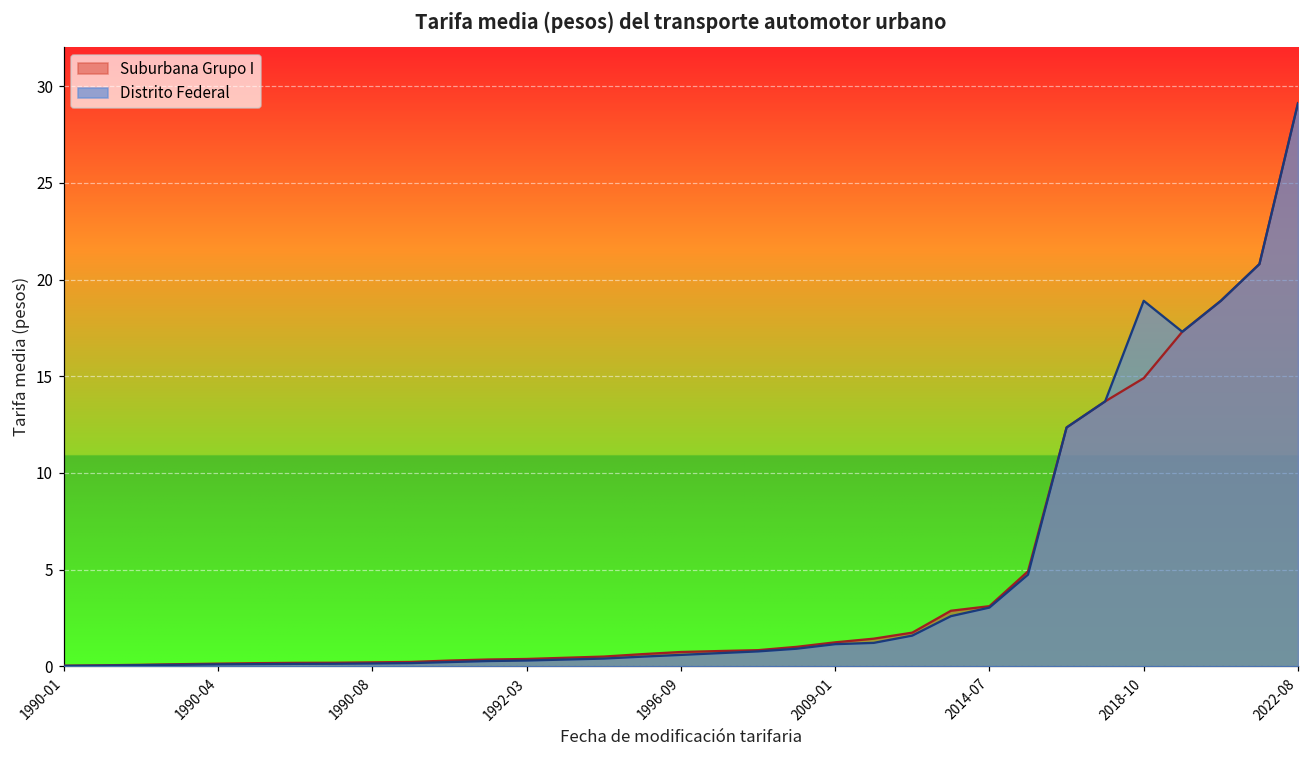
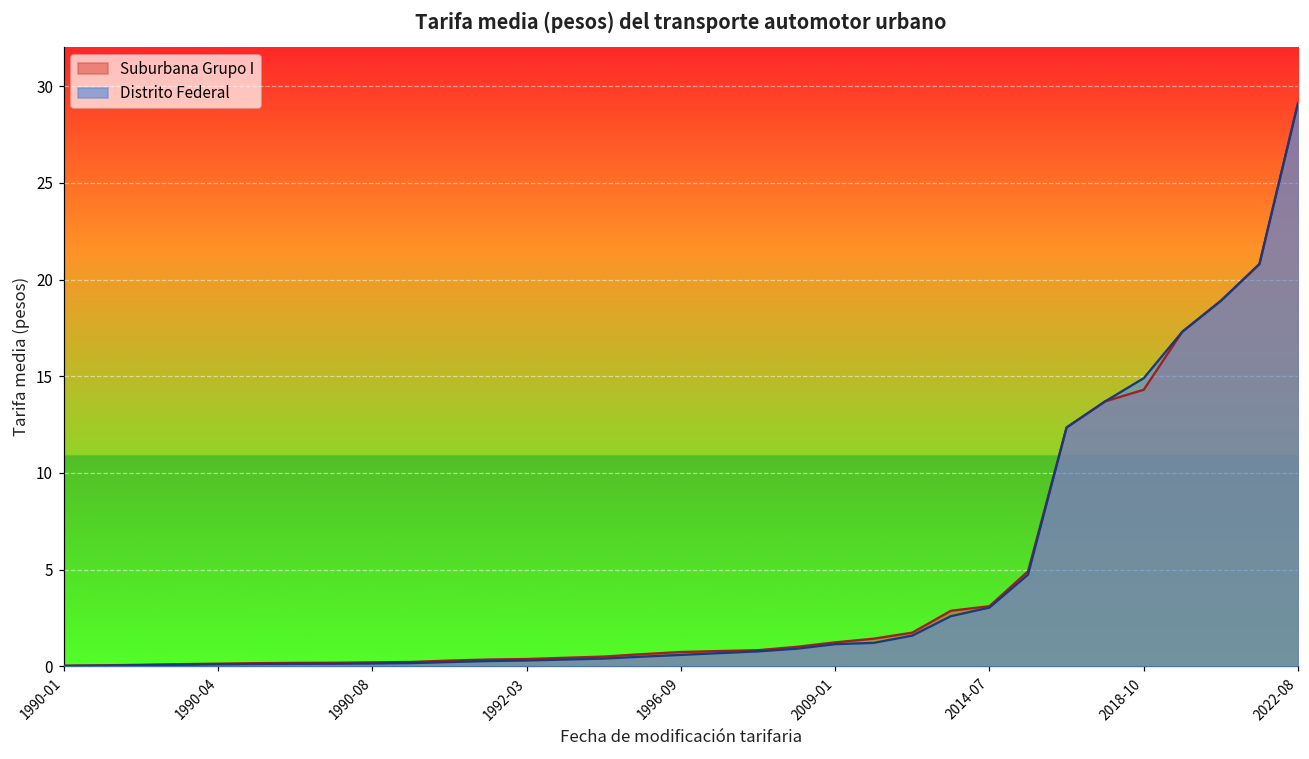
Suburbana Grupo I, 2018-10: 14.9 -> 14.3
Distrito Federal, 2018-10: 18.9 -> 14.9
